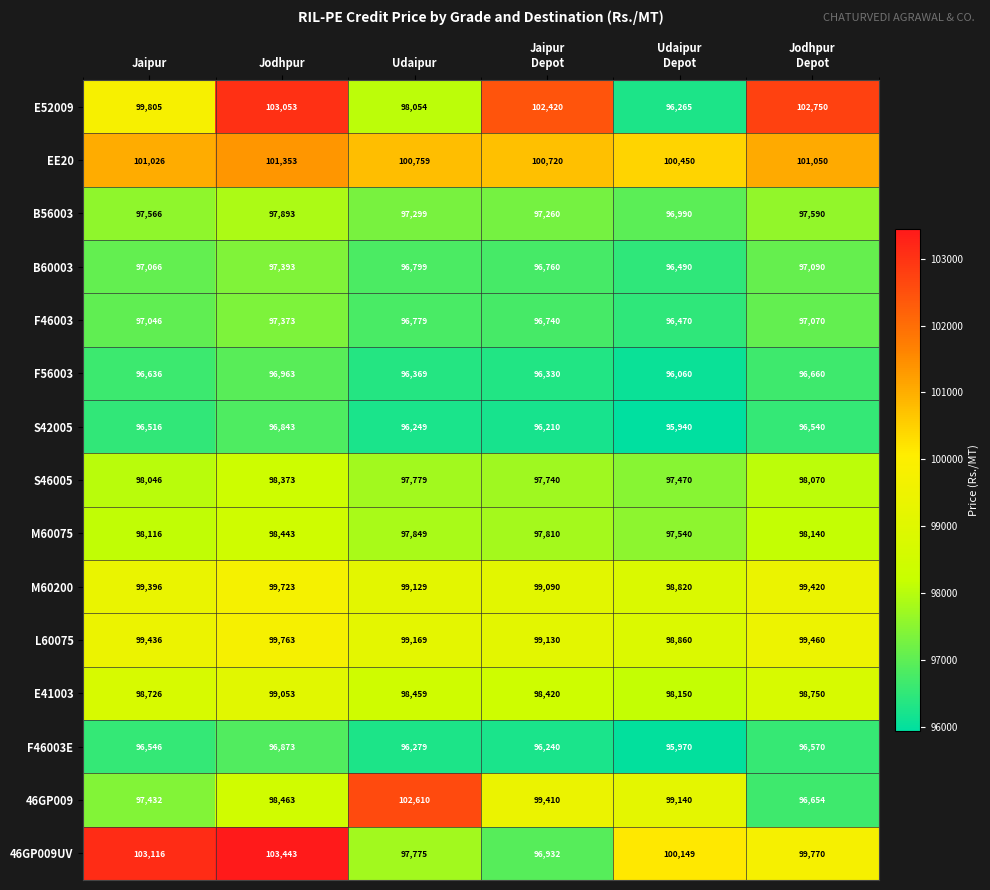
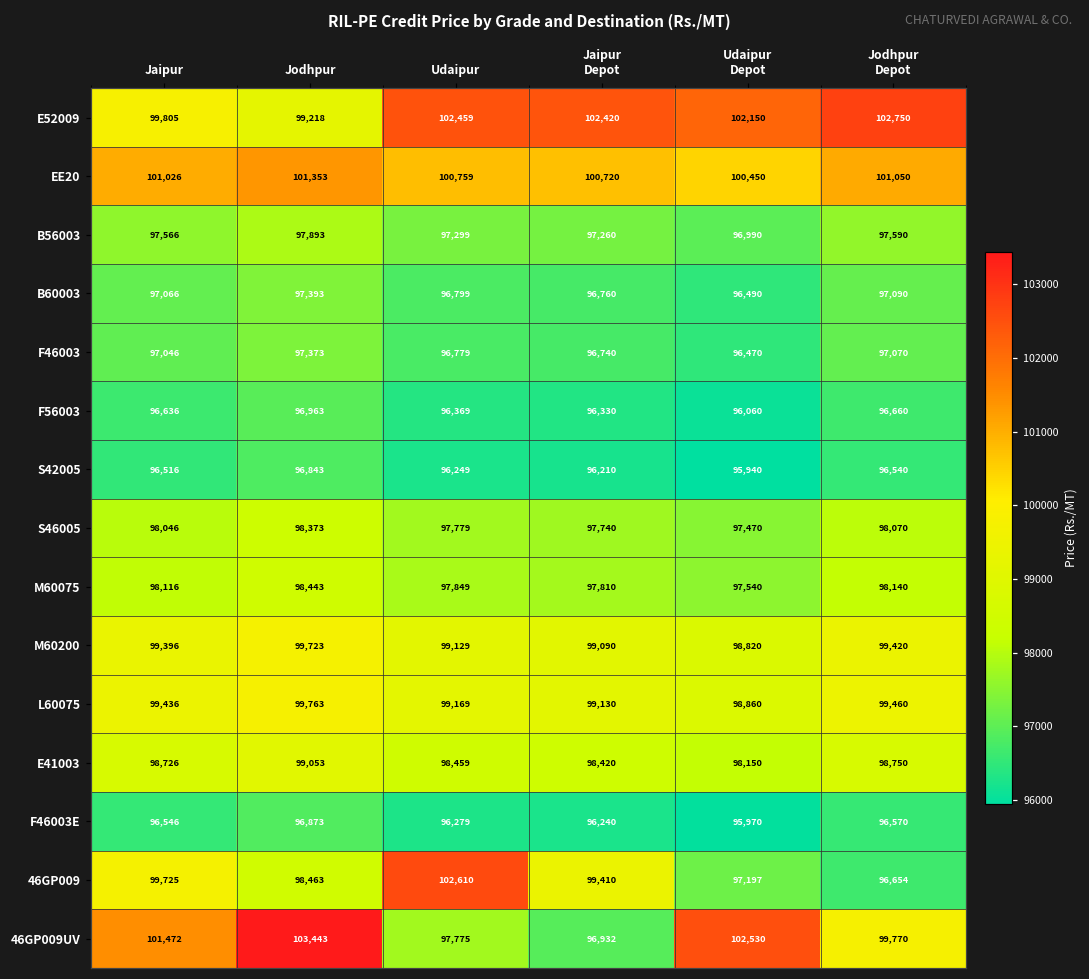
E52009, Jodhpur: 103,053 -> 99,218
E52009, Udaipur: 98,054 -> 102,459
E52009, Udaipur Depot: 96,265 -> 102,150
46GP009, Jaipur: 97,432 -> 99,725
46GP009, Udaipur Depot: 99,140 -> 97,197
46GP009UV, Jaipur: 103,116 -> 101,472
46GP009UV, Udaipur Depot: 100,149 -> 102,530
